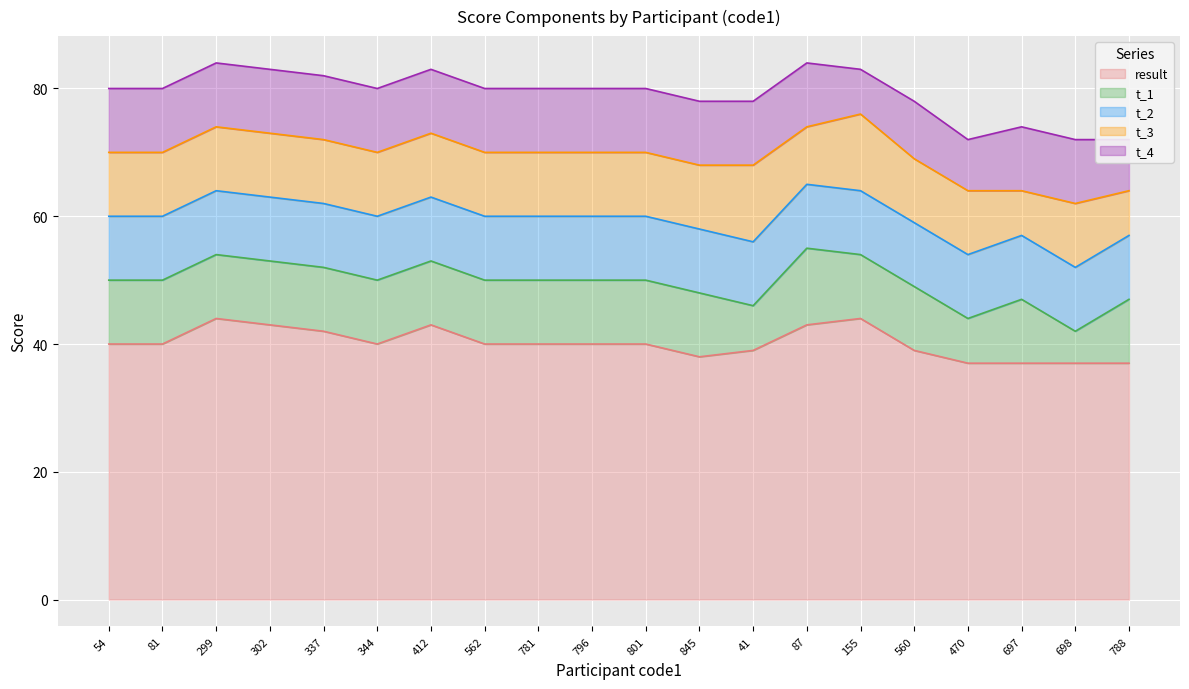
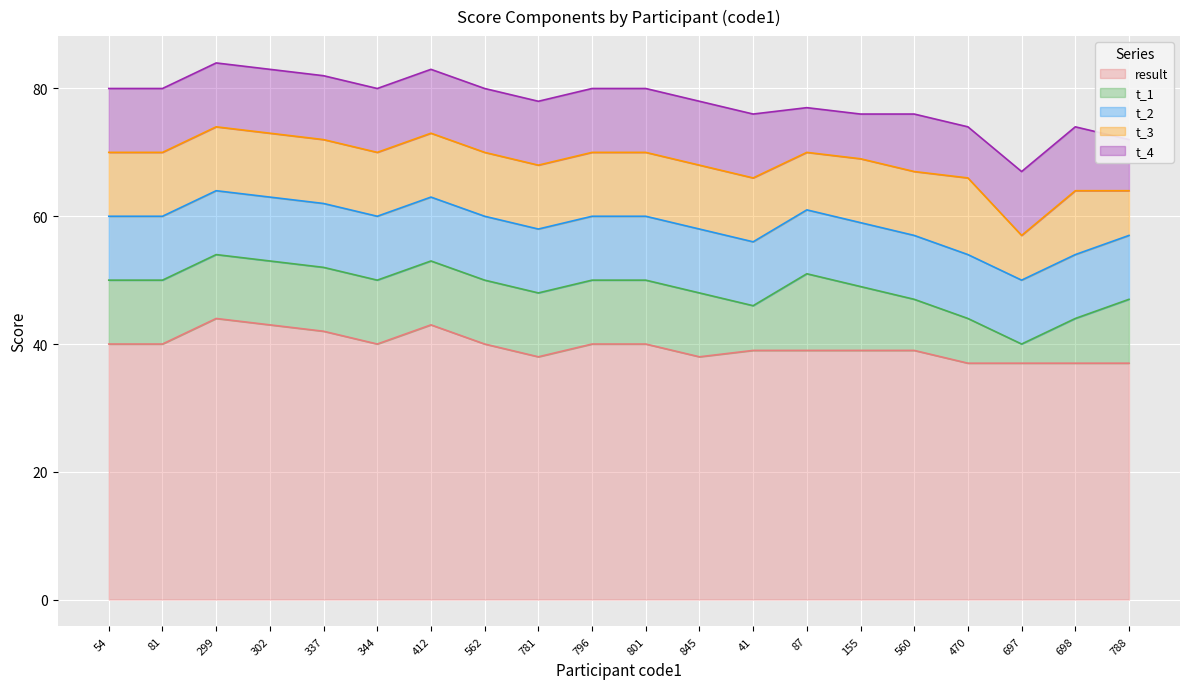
result, 781: 40 -> 38
t_3, 41: 12 -> 10
result, 87: 43 -> 39
t_4, 87: 10 -> 7
result, 155: 44 -> 39
t_3, 155: 12 -> 10
t_1, 560: 10 -> 8
t_3, 470: 10 -> 12
t_1, 697: 10 -> 3
t_1, 698: 5 -> 7
